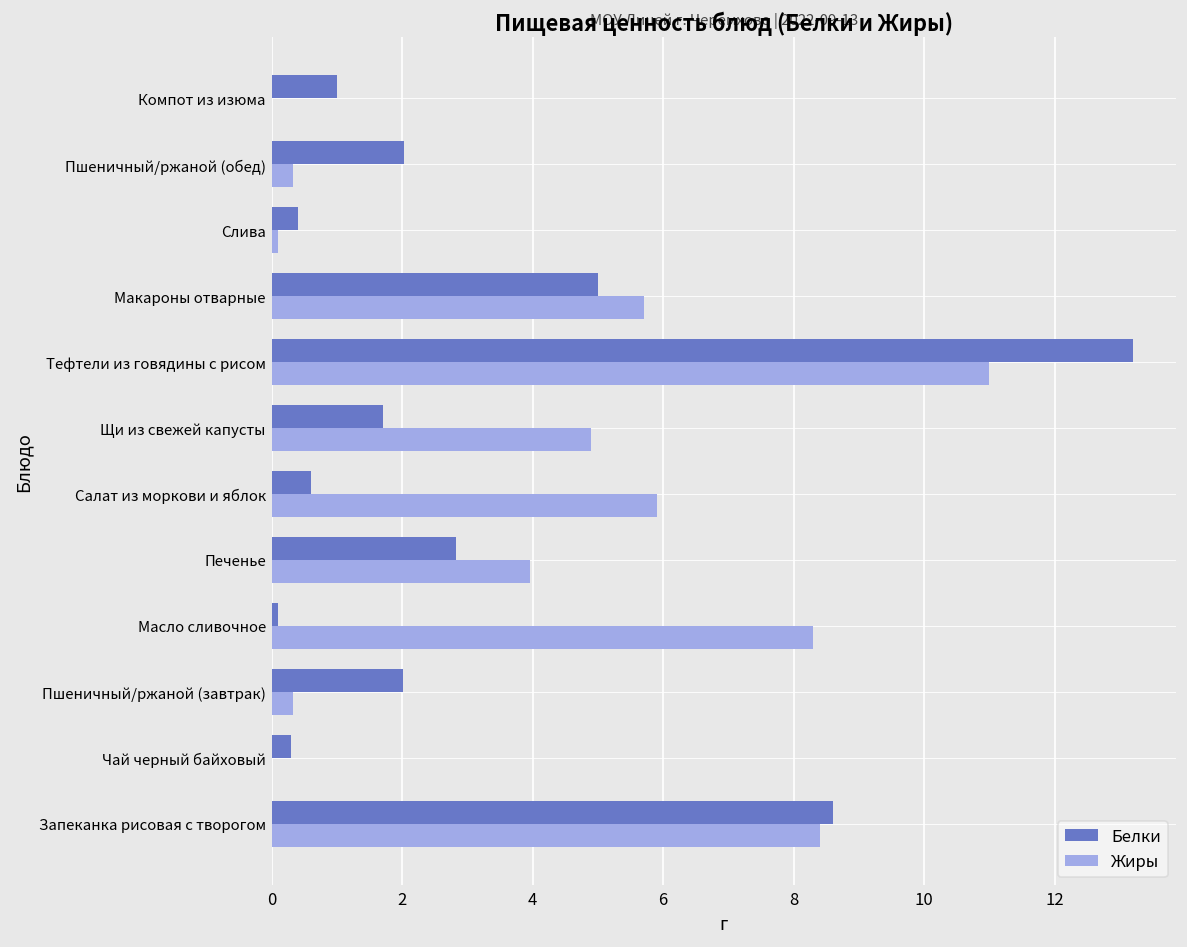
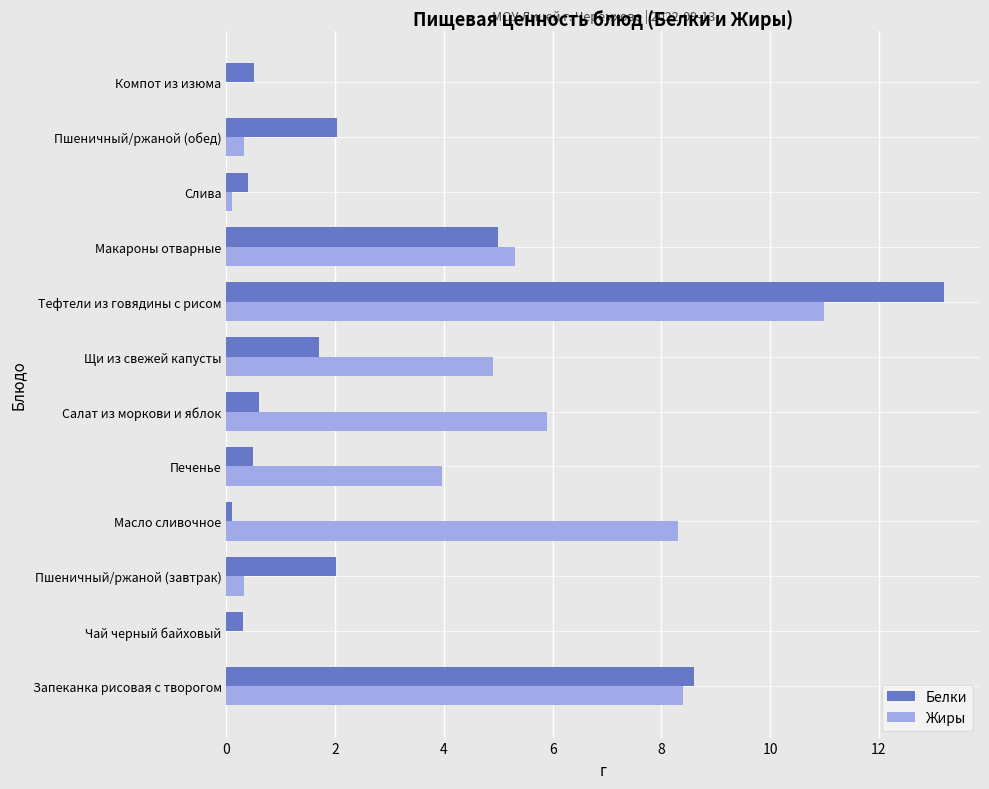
Белки, Компот из изюма: 1.0 -> 0.5
Жиры, Макароны отварные: 5.7 -> 5.3
Белки, Печенье: 2.8 -> 0.5
